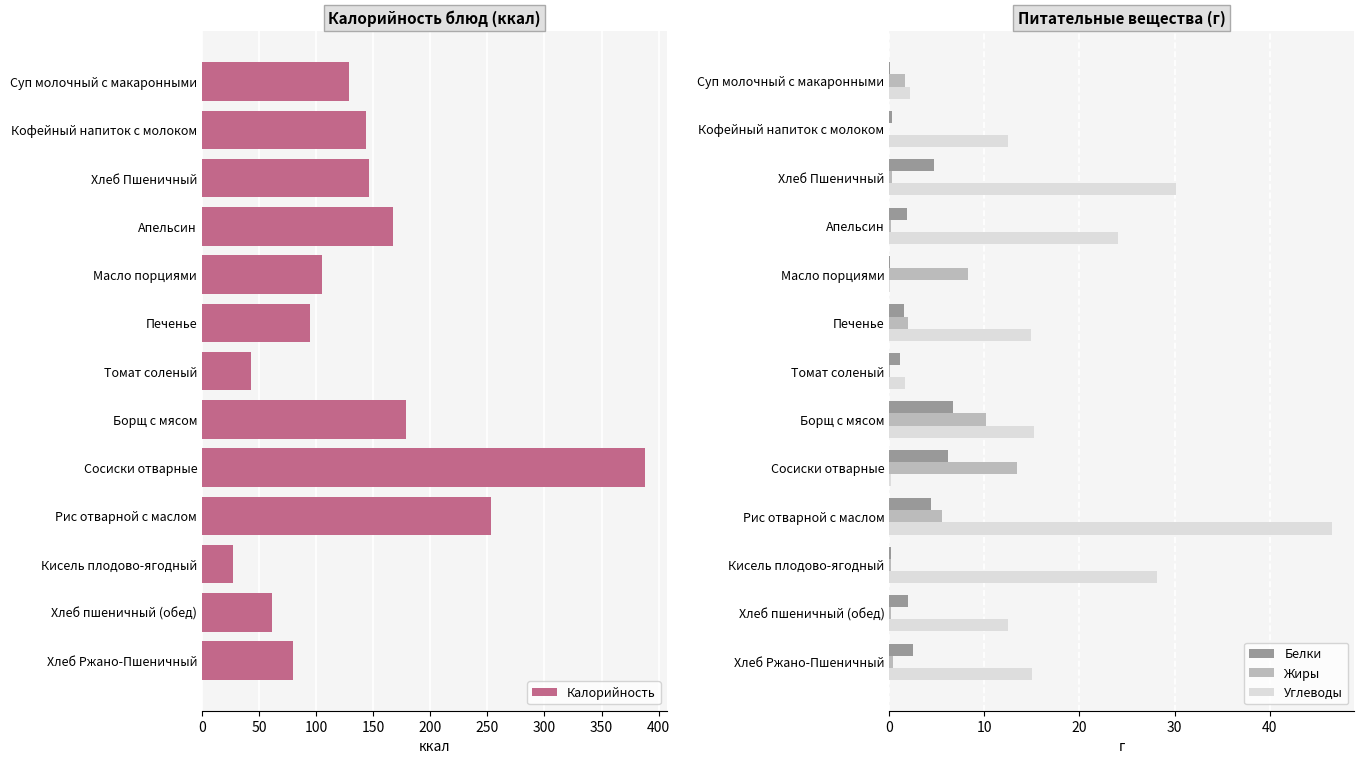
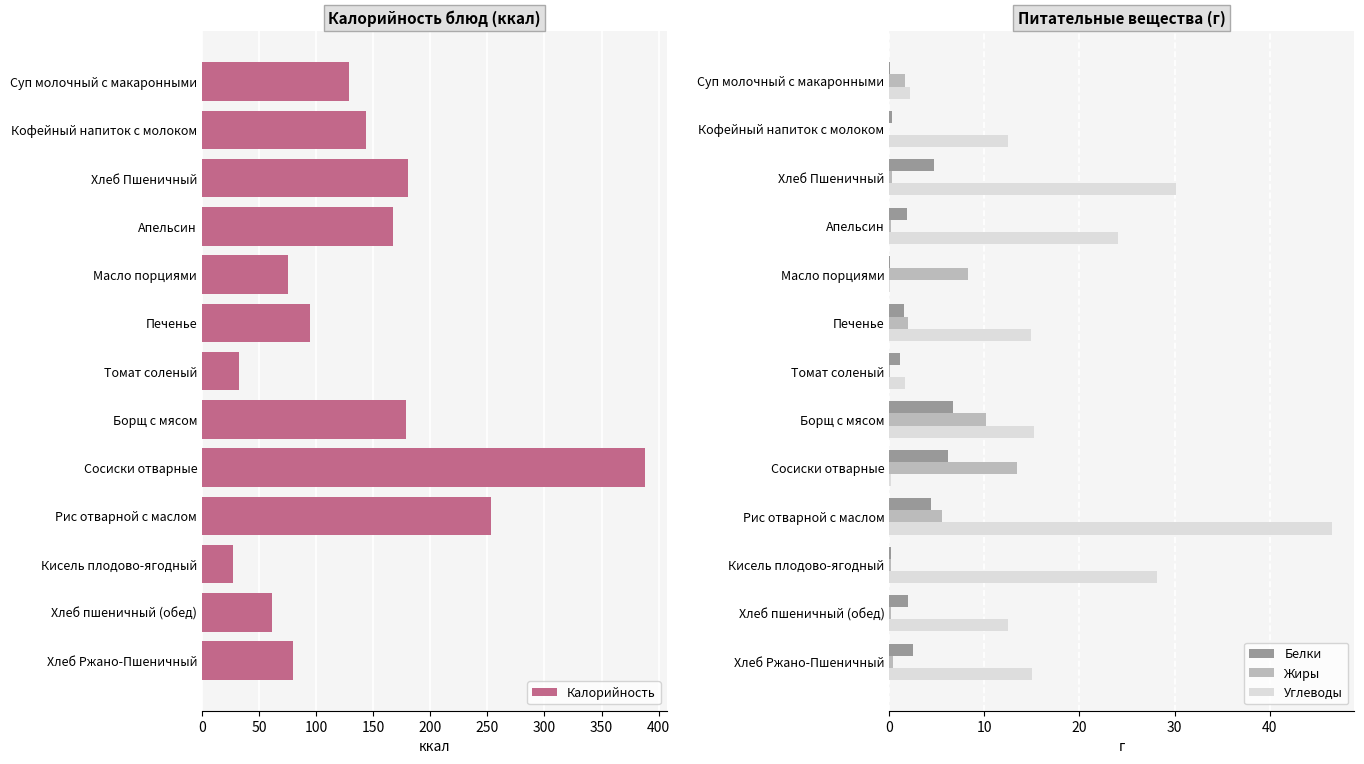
Калорийность блюд (ккал), Хлеб Пшеничный: 146 -> 181
Калорийность блюд (ккал), Масло порциями: 105 -> 75
Калорийность блюд (ккал), Томат соленый: 43 -> 33
